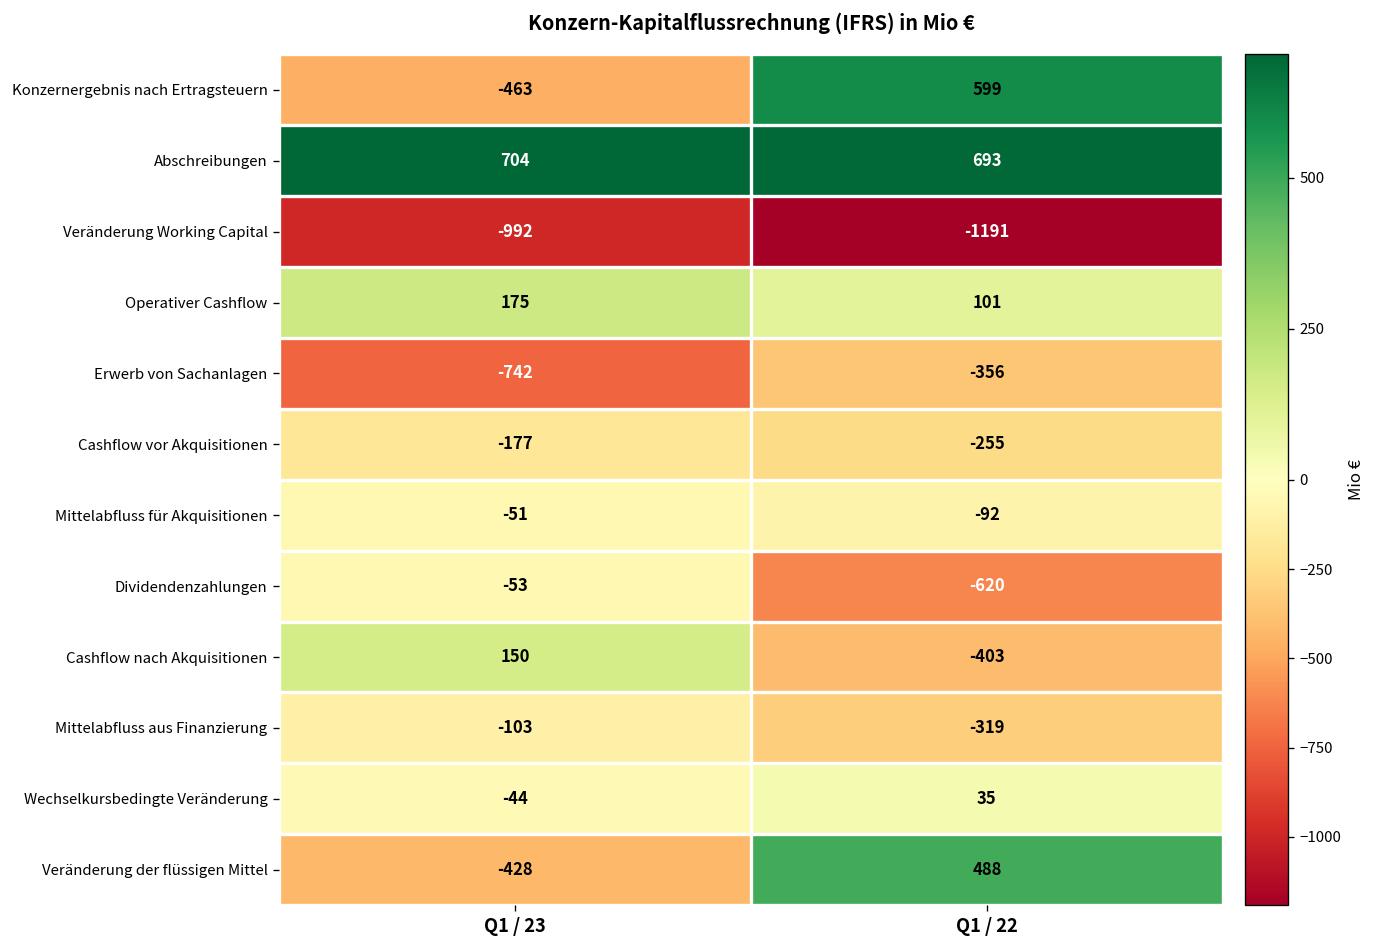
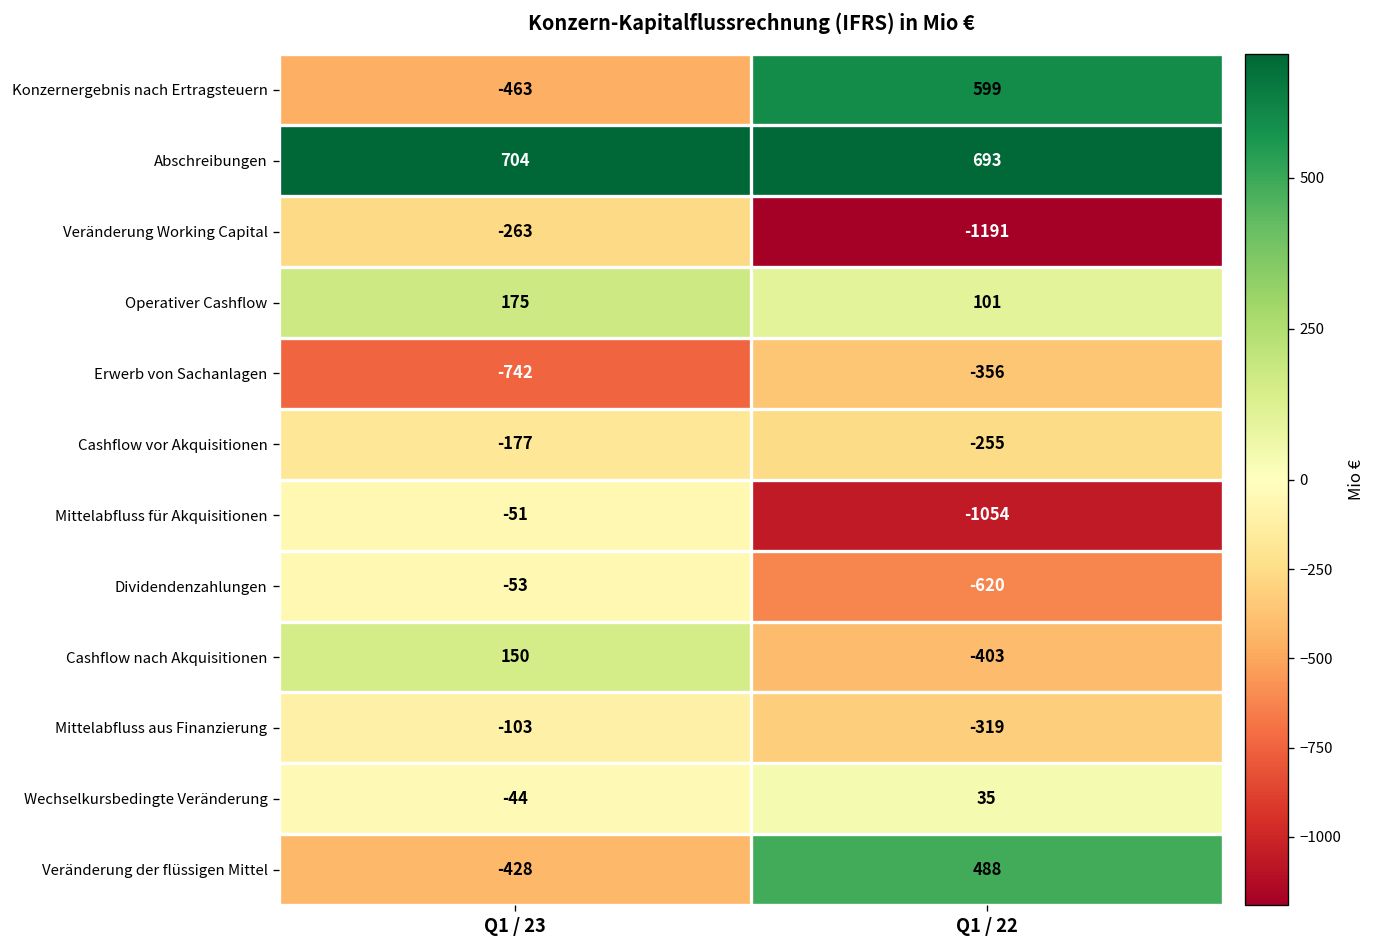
Veränderung Working Capital, Q1 / 23: -992 -> -263
Mittelabfluss für Akquisitionen, Q1 / 22: -92 -> -1054
